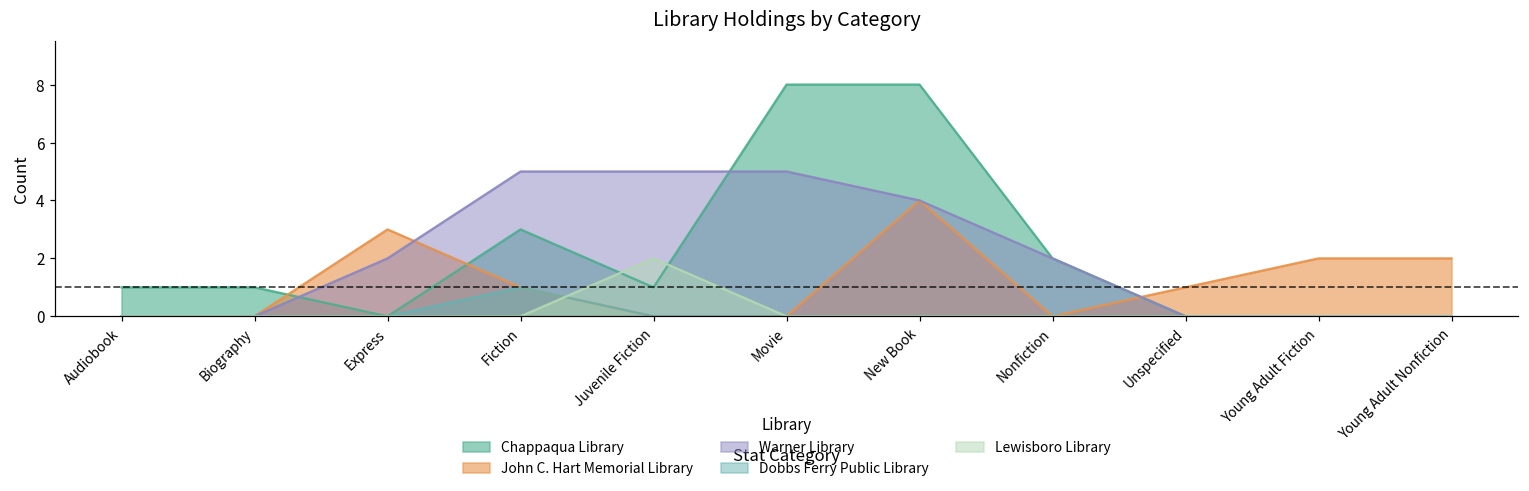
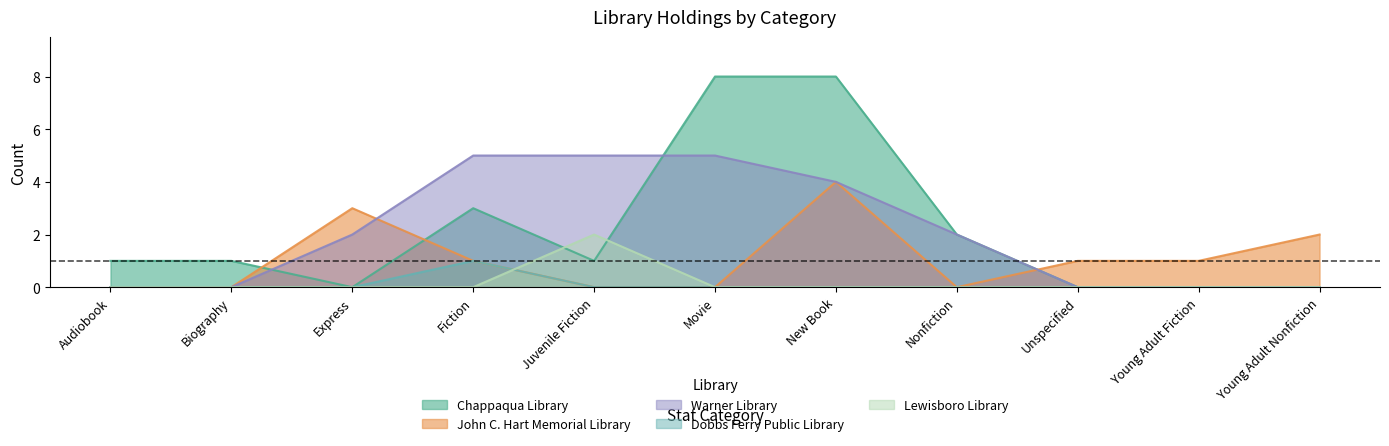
John C. Hart Memorial Library, Young Adult Fiction: 2 -> 1
